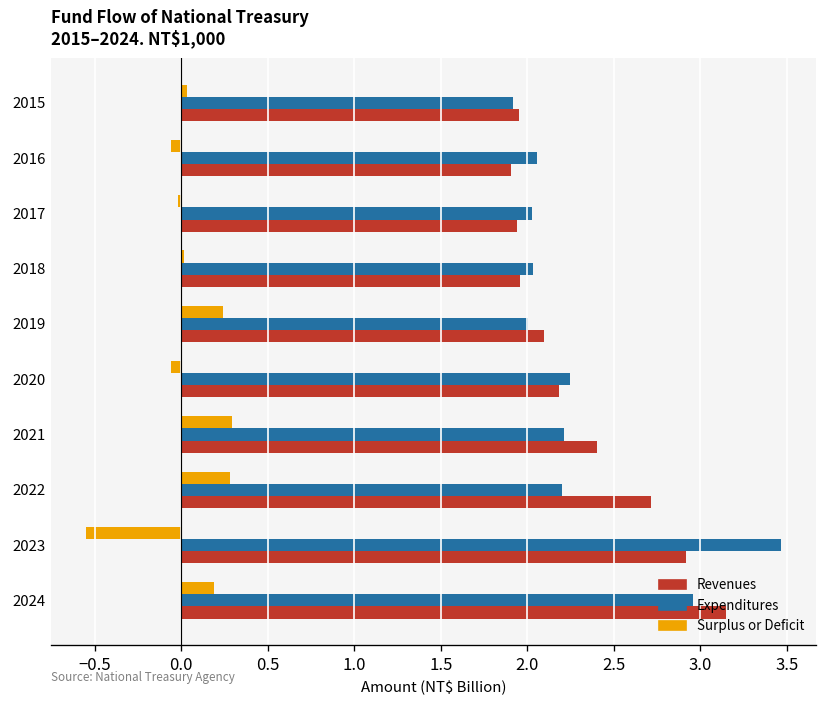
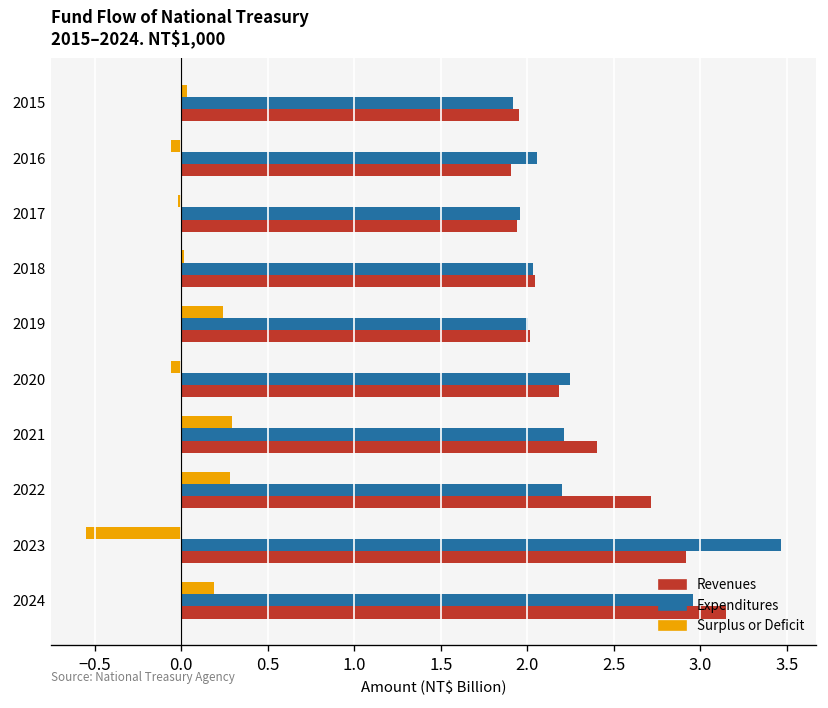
Expenditures, 2017: 2.03 -> 1.96
Revenues, 2018: 1.96 -> 2.05
Revenues, 2019: 2.09 -> 2.01
